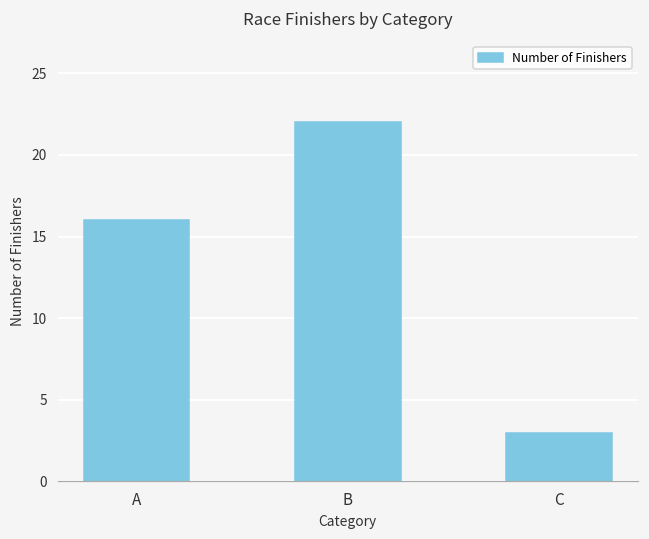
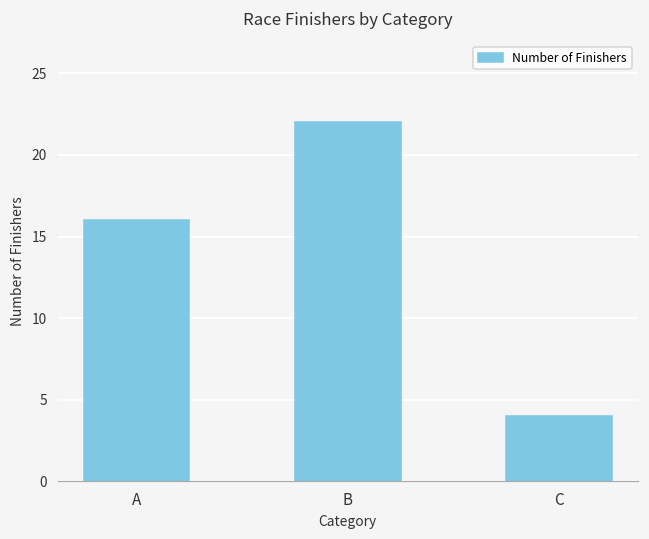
C: 3 -> 4
